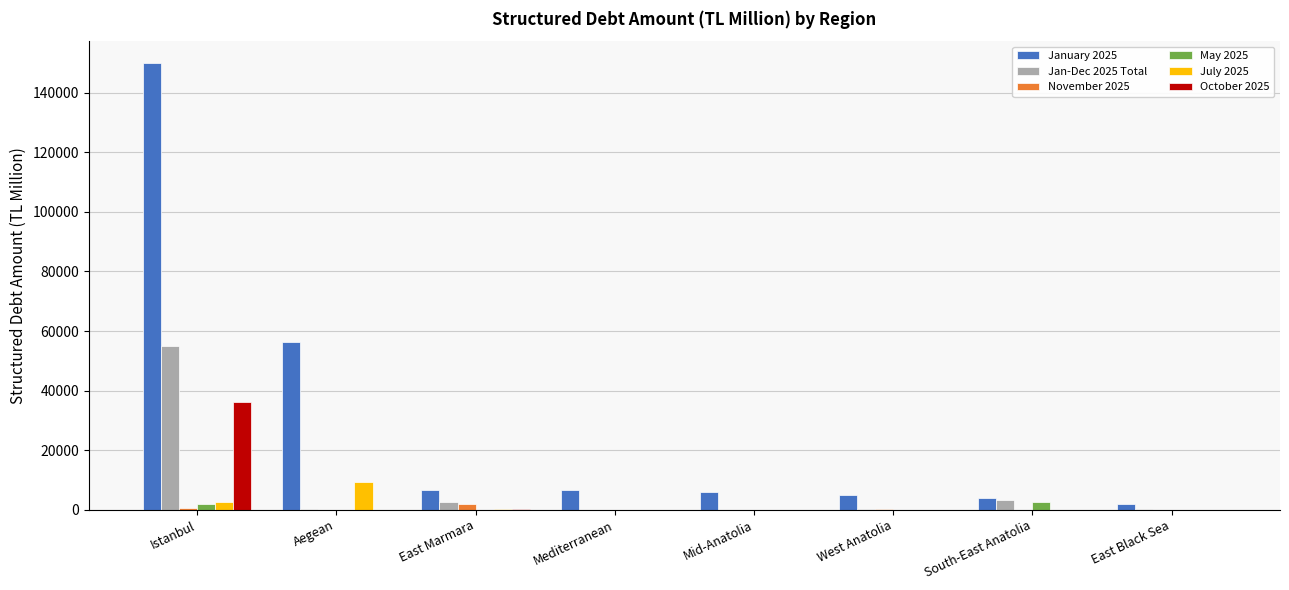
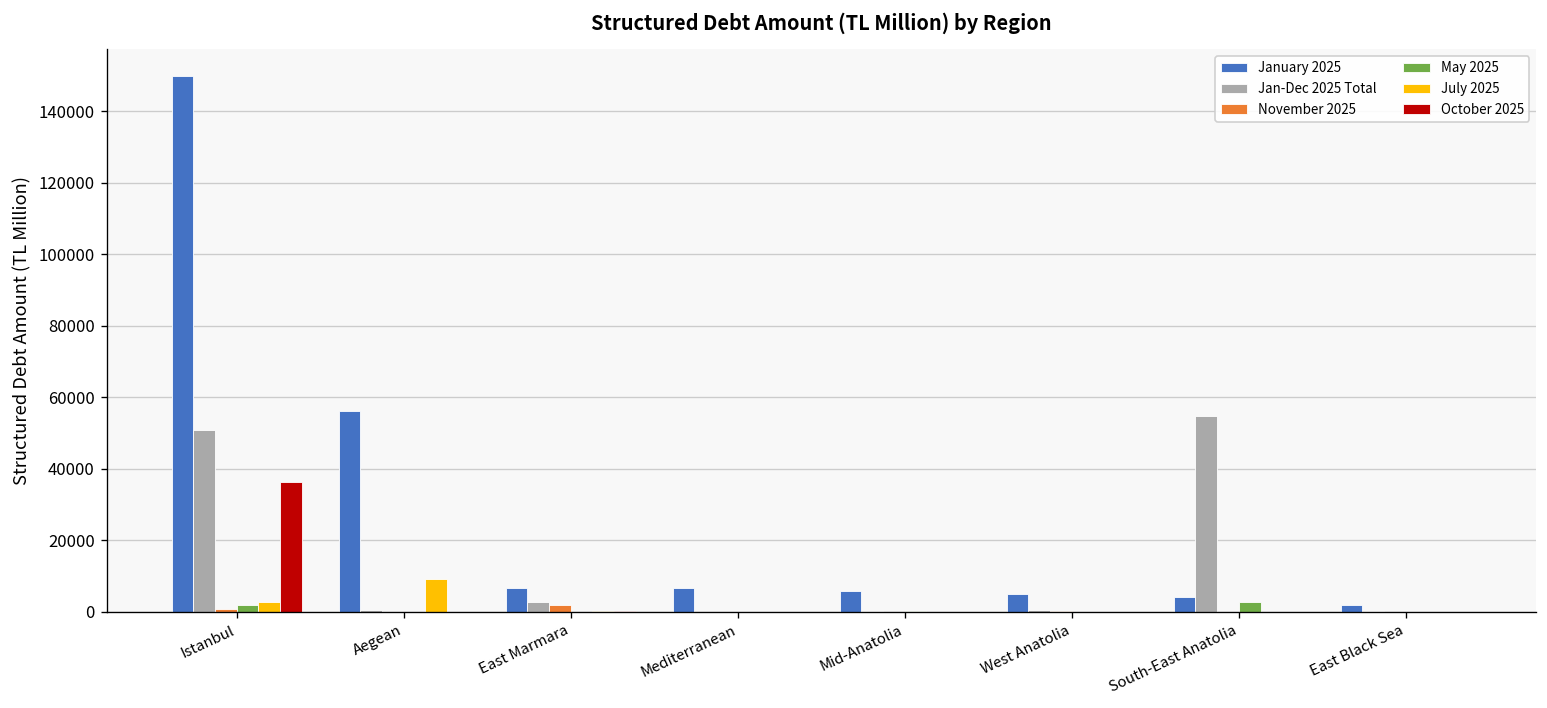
Jan-Dec 2025 Total, Istanbul: 55000 -> 51000
Jan-Dec 2025 Total, South-East Anatolia: 3000 -> 55000
